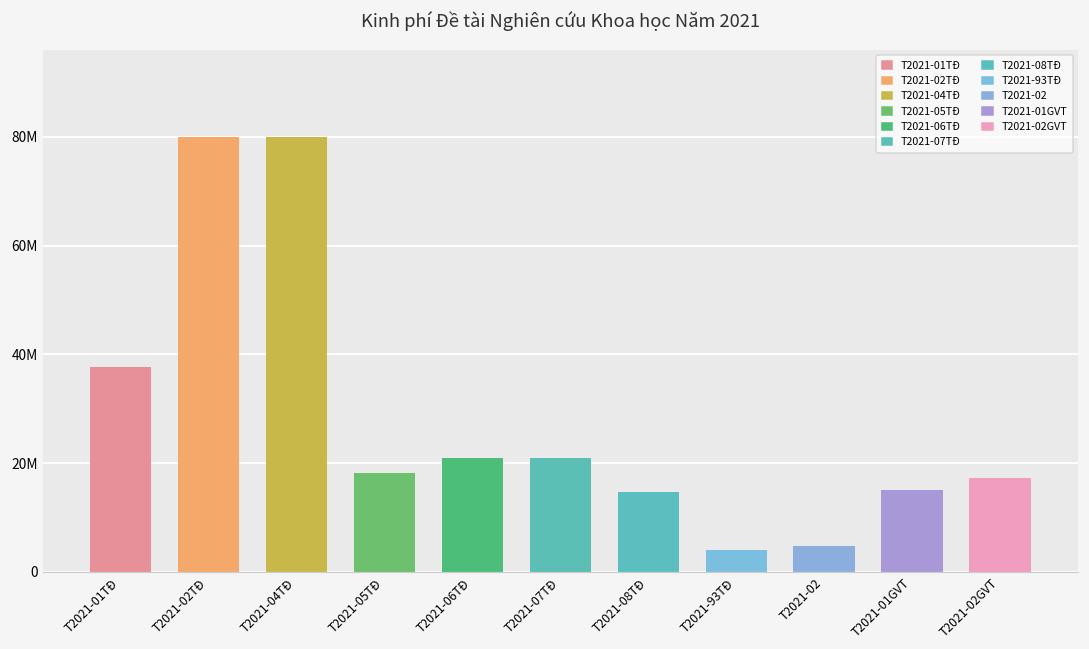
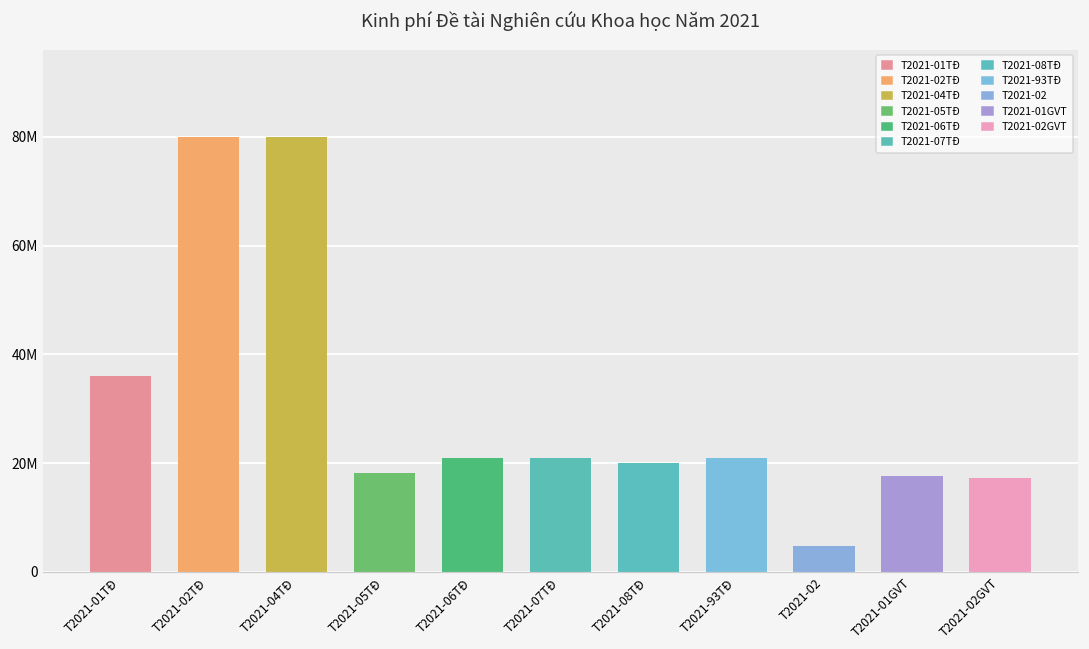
T2021-01TĐ: 38000000 -> 36000000
T2021-08TĐ: 15000000 -> 20000000
T2021-93TĐ: 4000000 -> 21000000
T2021-01GVT: 15000000 -> 18000000
